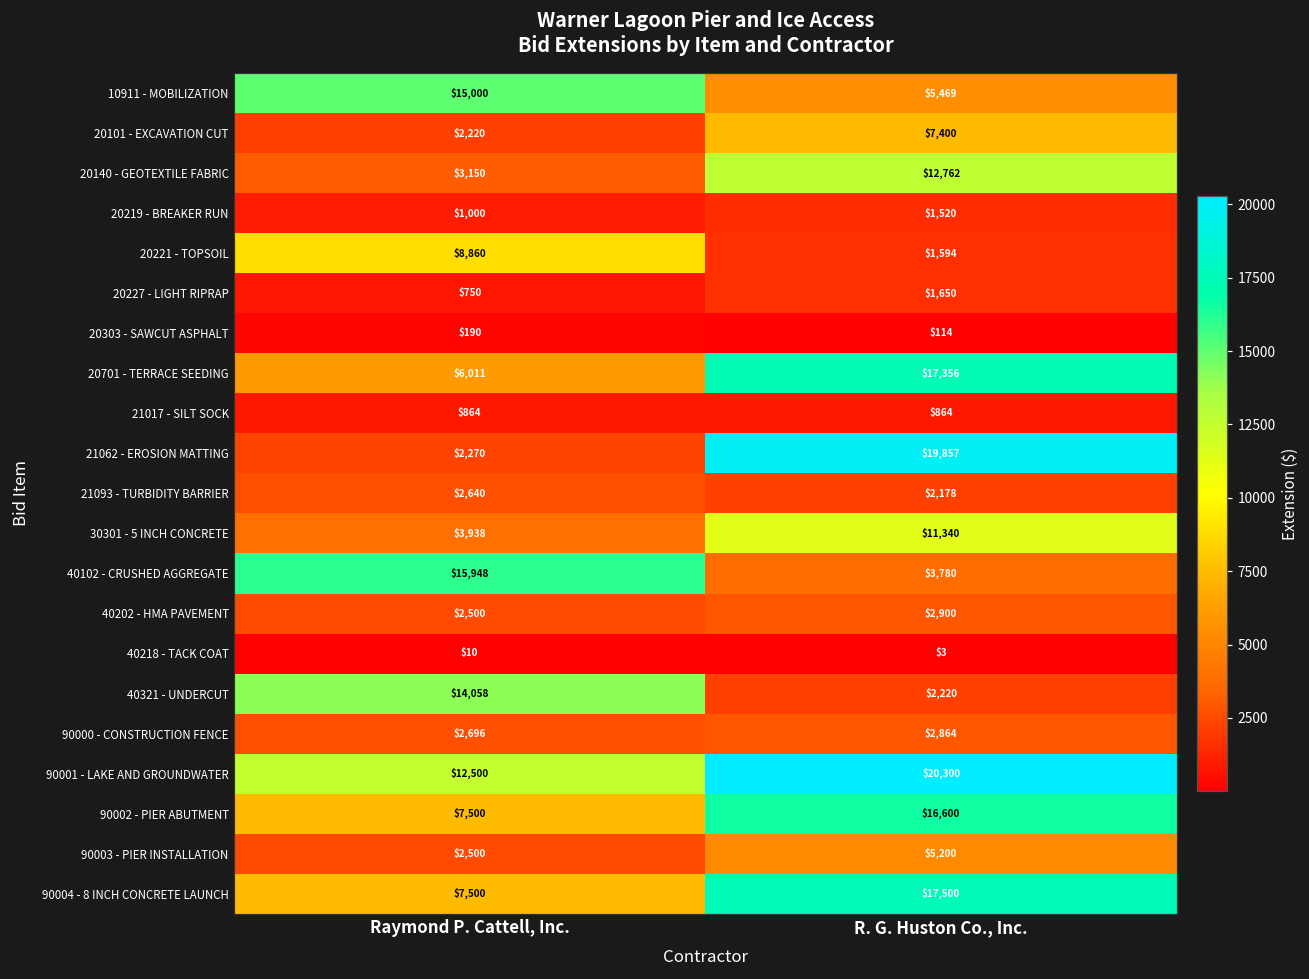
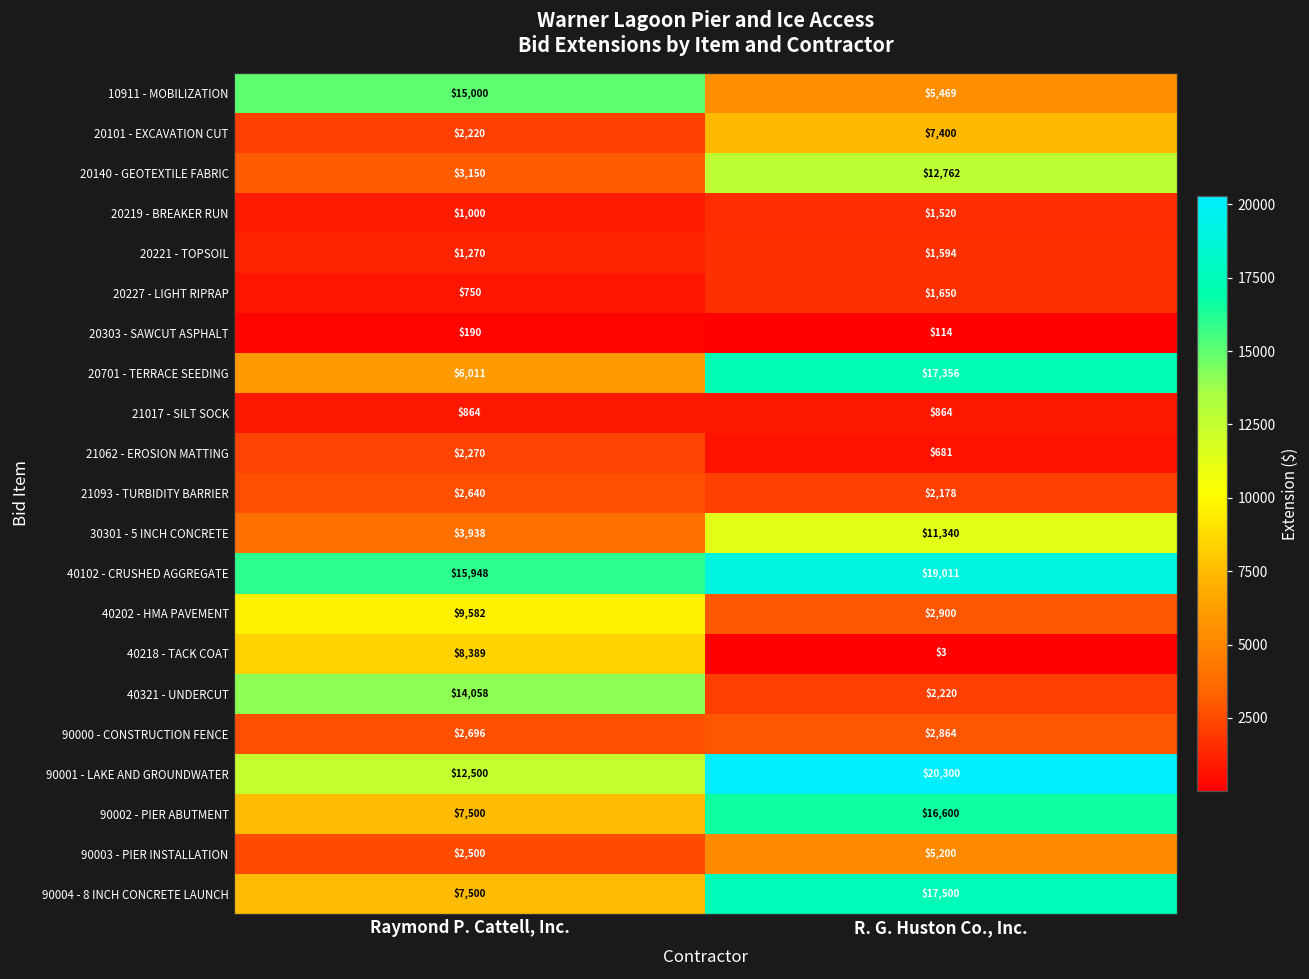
20221 - TOPSOIL, Raymond P. Cattell, Inc.: $8,860 -> $1,270
21062 - EROSION MATTING, R. G. Huston Co., Inc.: $19,857 -> $681
40102 - CRUSHED AGGREGATE, R. G. Huston Co., Inc.: $3,780 -> $19,011
40202 - HMA PAVEMENT, Raymond P. Cattell, Inc.: $2,500 -> $9,582
40218 - TACK COAT, Raymond P. Cattell, Inc.: $10 -> $8,389
